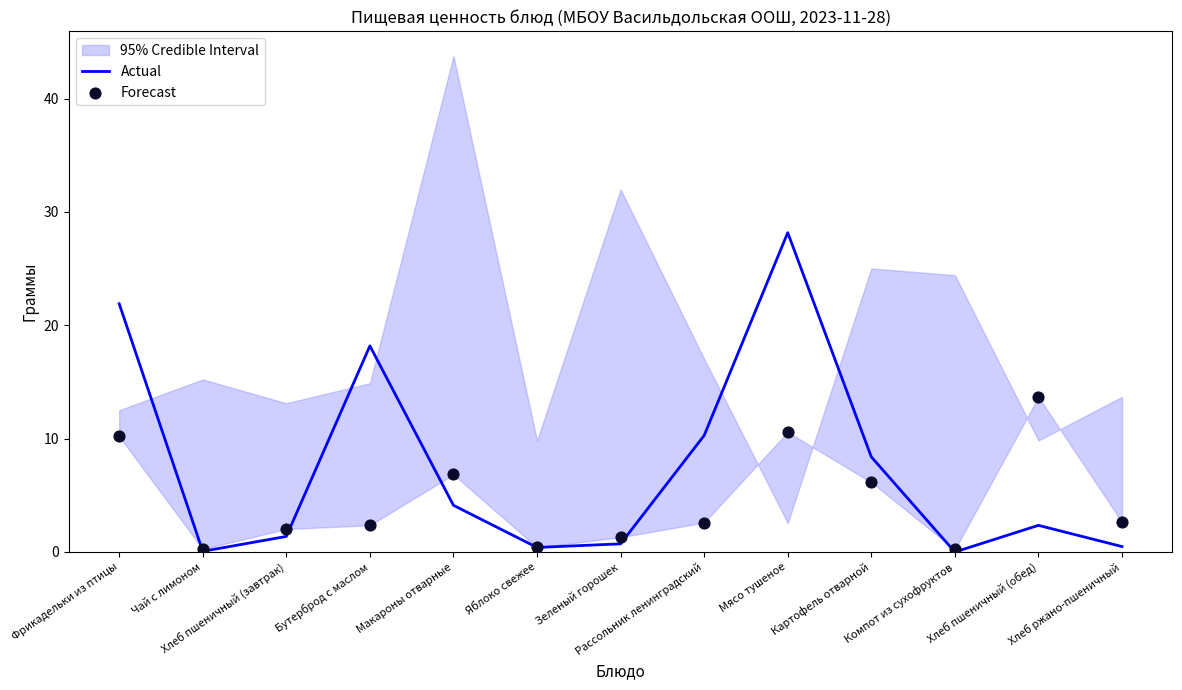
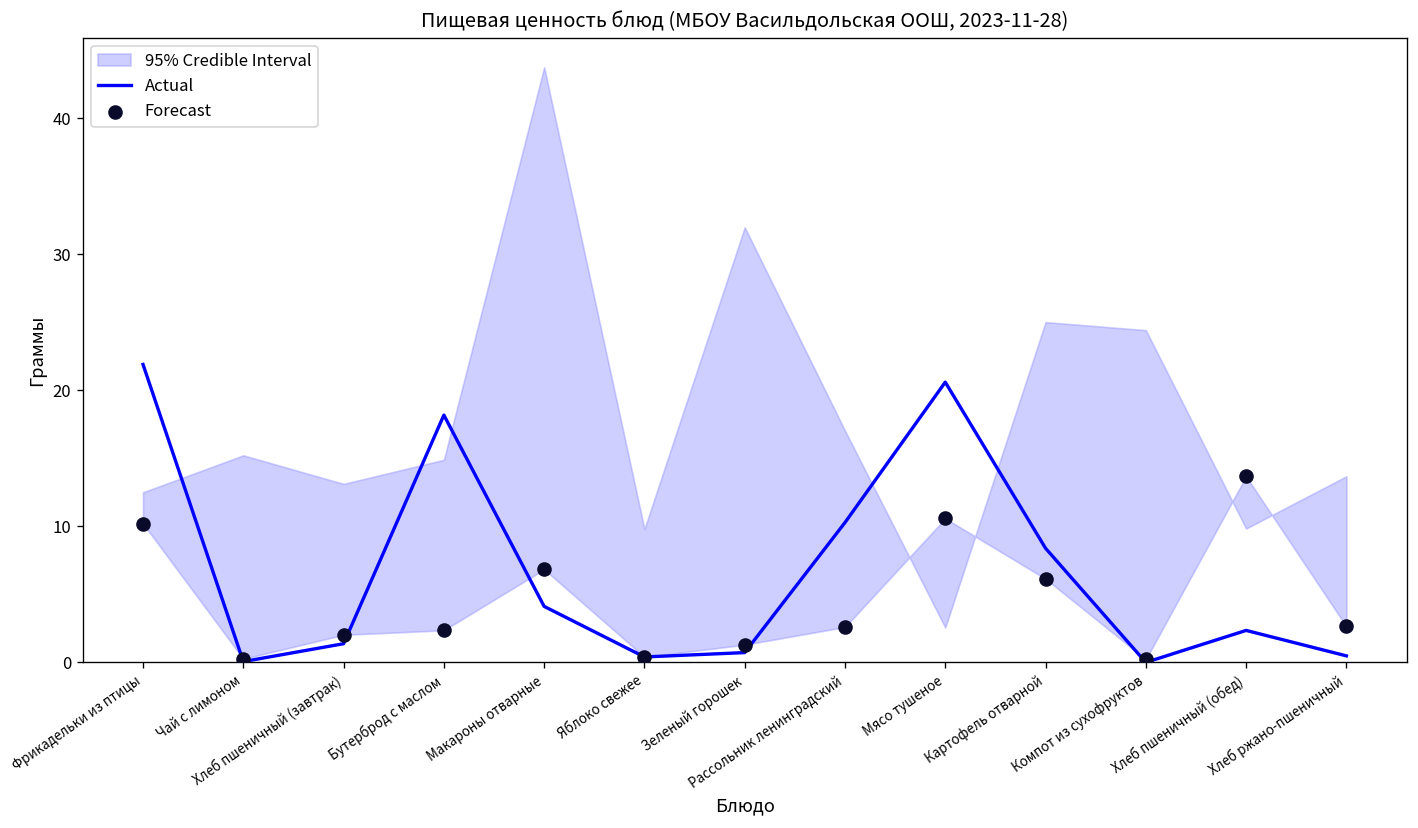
Actual, Мясо тушеное: 28.2 -> 20.6
